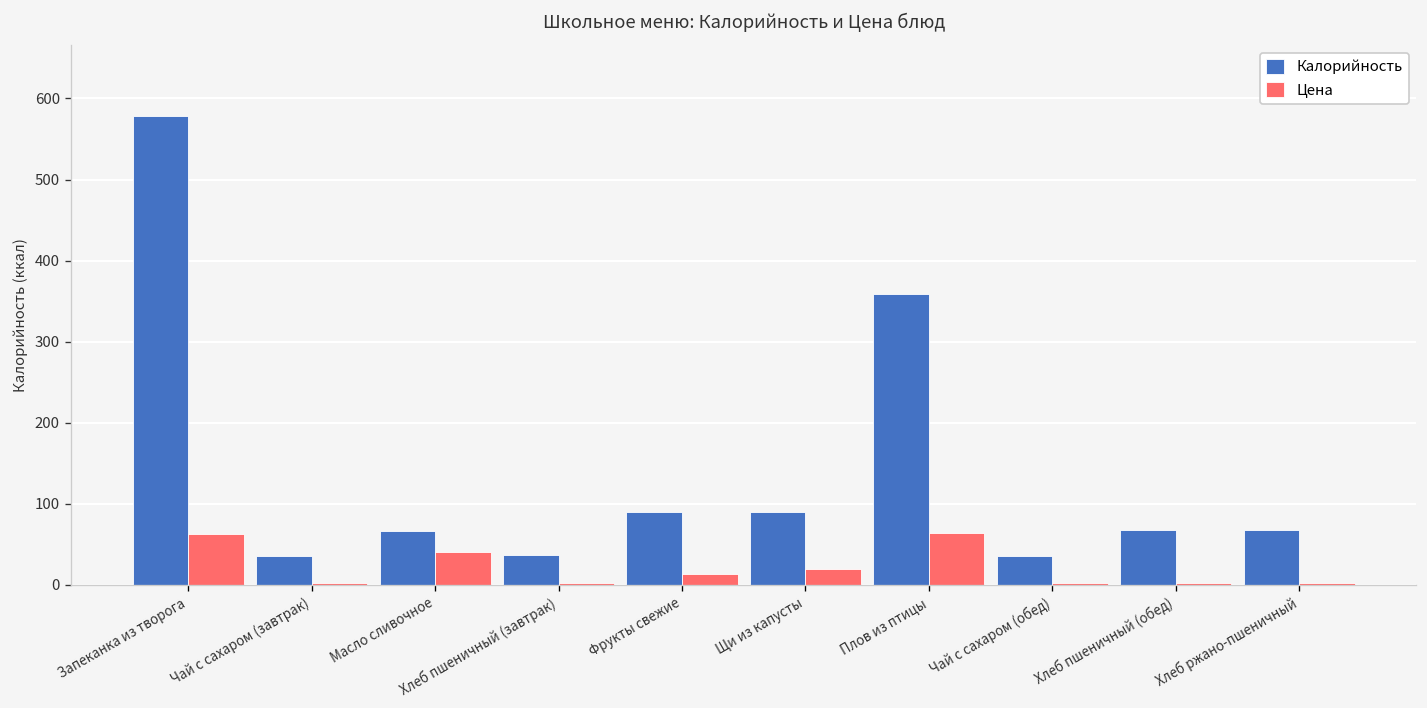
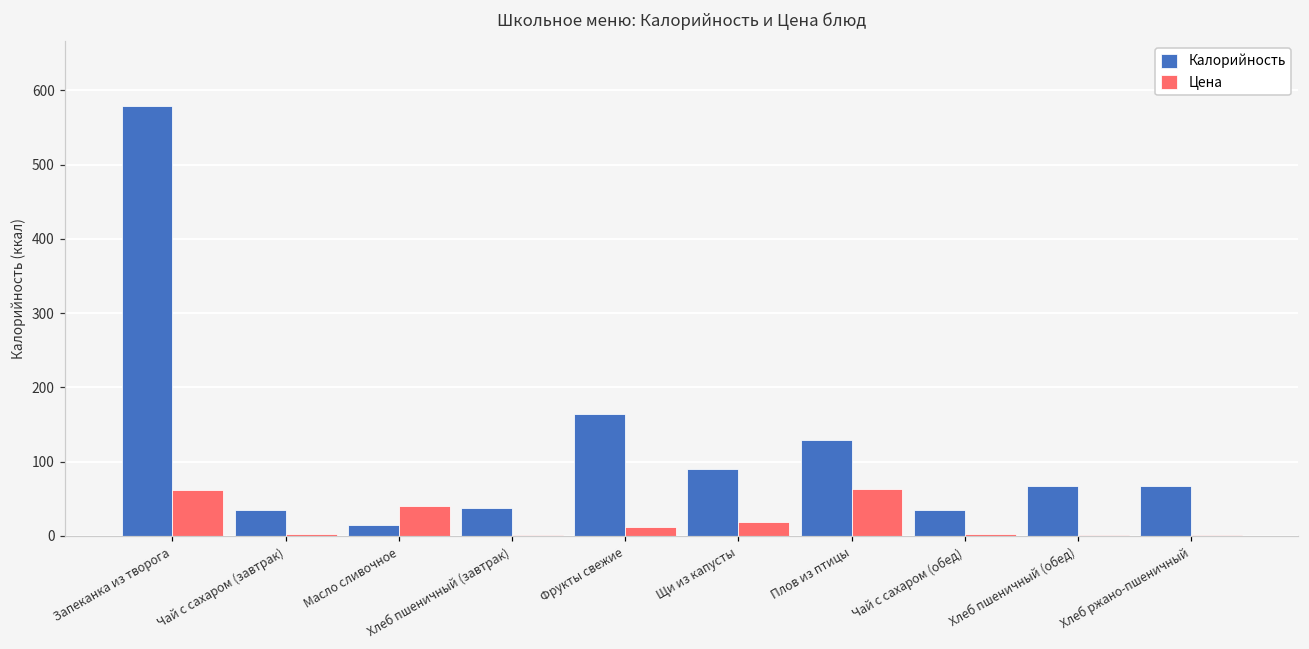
Калорийность, Масло сливочное: 70 -> 10
Калорийность, Фрукты свежие: 90 -> 160
Калорийность, Плов из птицы: 360 -> 130
